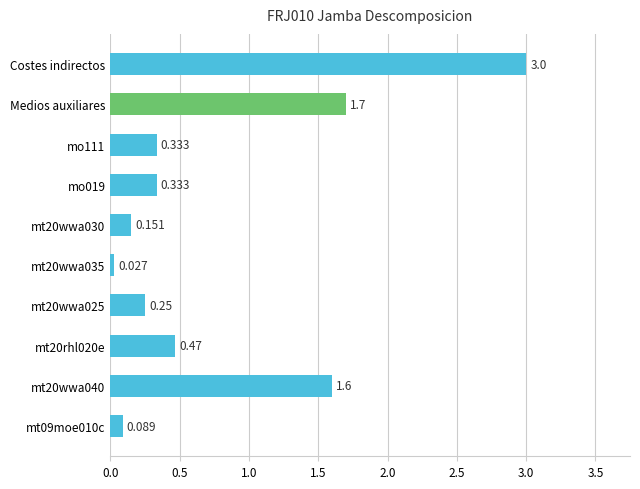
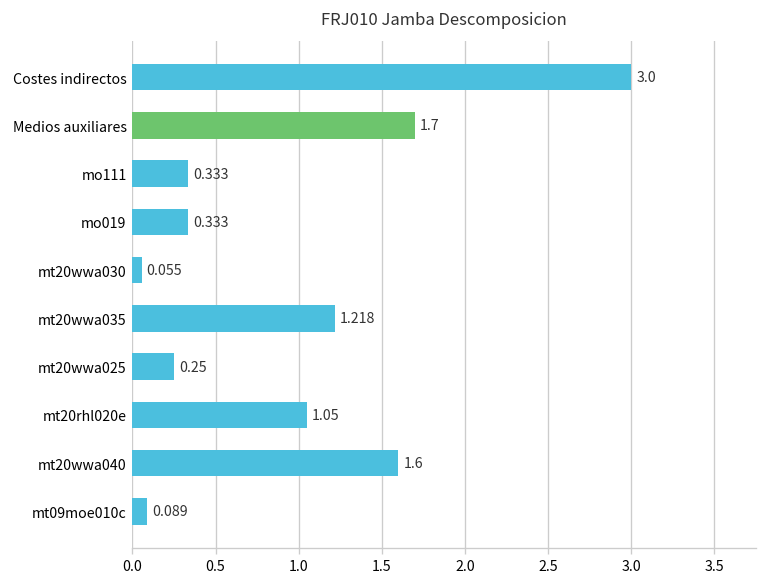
mt20wwa030: 0.151 -> 0.055
mt20wwa035: 0.027 -> 1.218
mt20rhl020e: 0.47 -> 1.05
